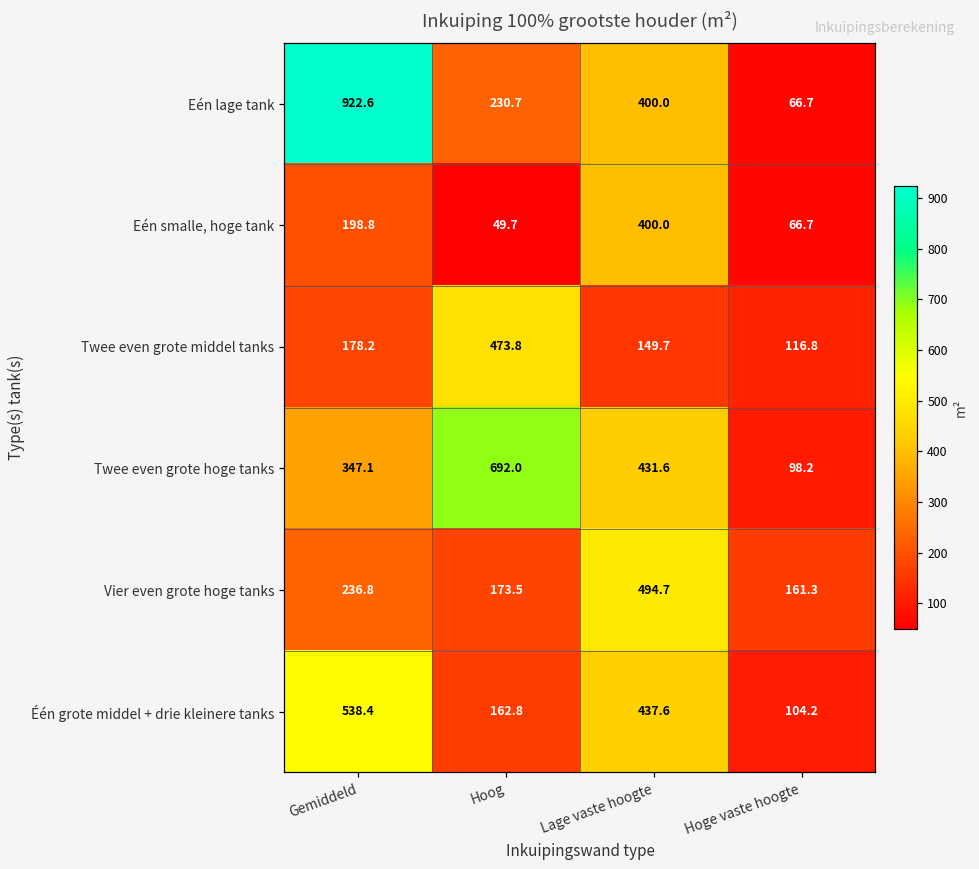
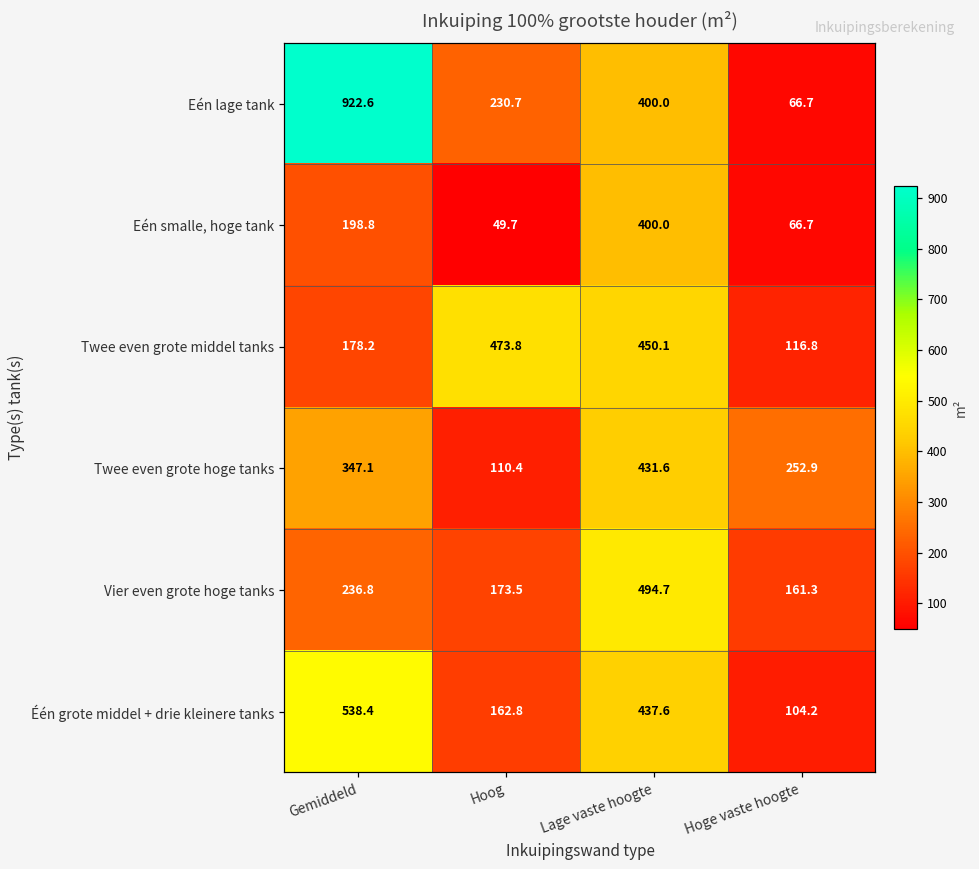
Twee even grote middel tanks, Lage vaste hoogte: 149.7 -> 450.1
Twee even grote hoge tanks, Hoog: 692.0 -> 110.4
Twee even grote hoge tanks, Hoge vaste hoogte: 98.2 -> 252.9
